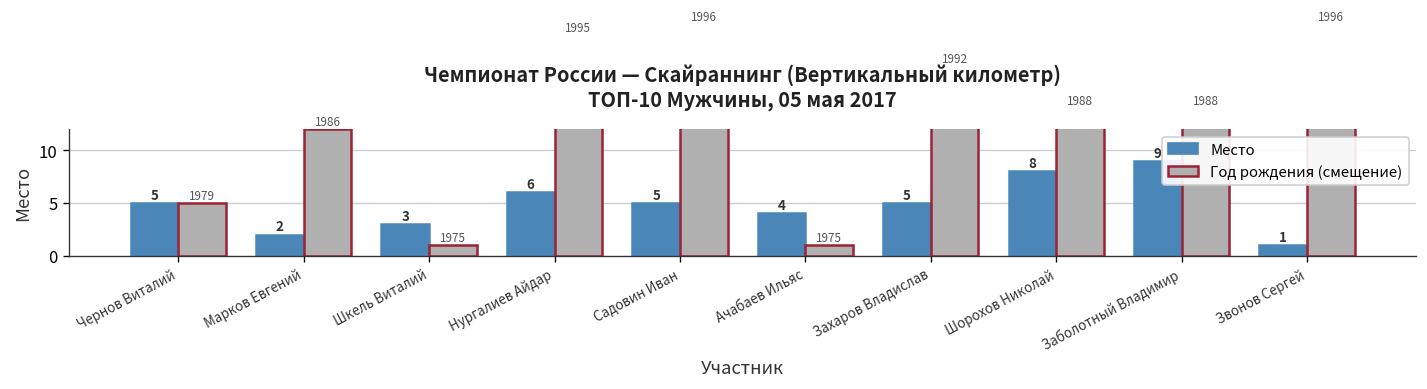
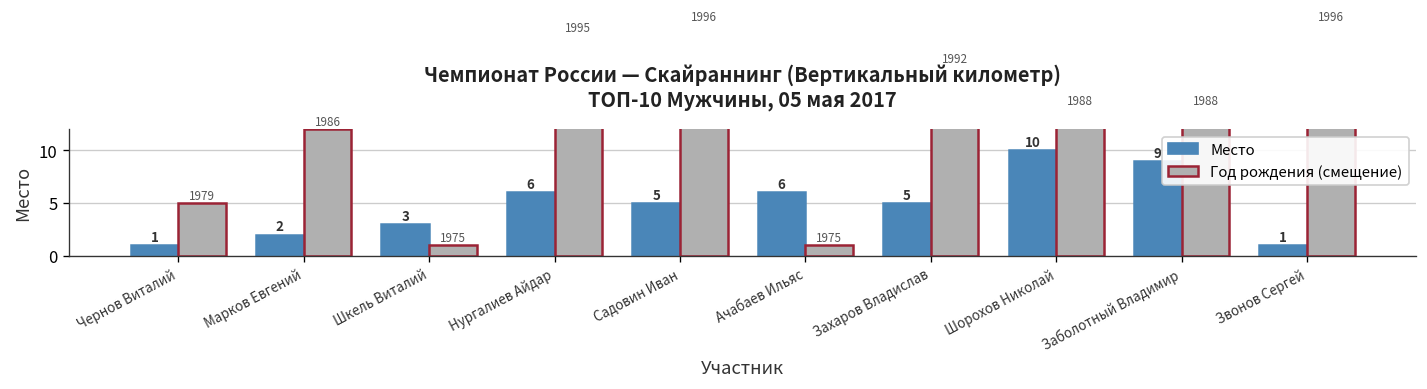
Место, Чернов Виталий: 5 -> 1
Место, Ачабаев Ильяс: 4 -> 6
Место, Шорохов Николай: 8 -> 10
